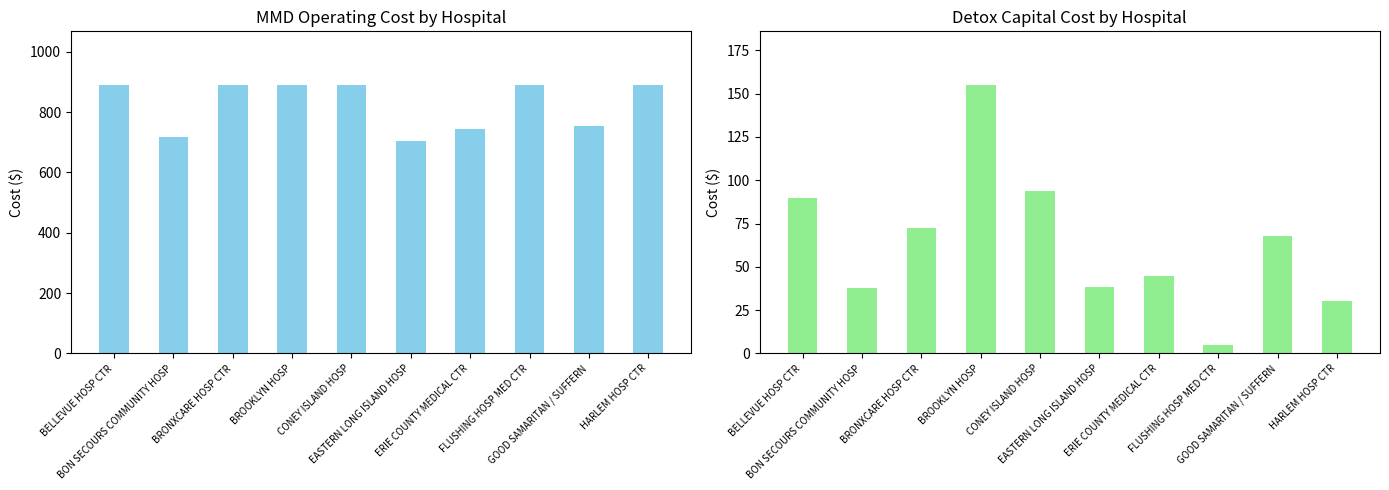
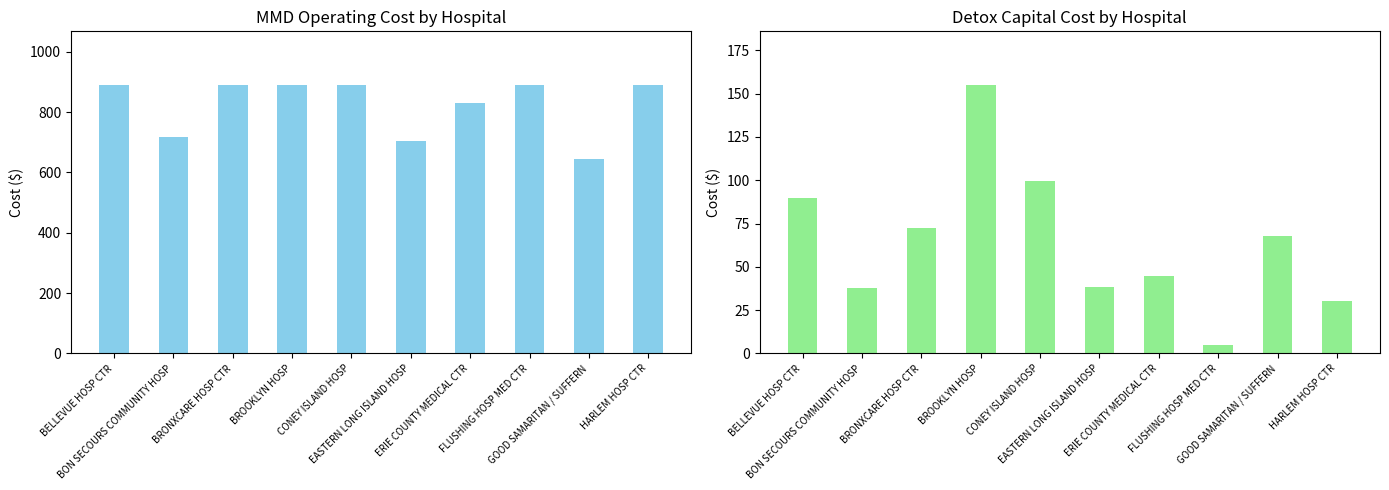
MMD Operating Cost by Hospital, ERIE COUNTY MEDICAL CTR: 750 -> 830
MMD Operating Cost by Hospital, GOOD SAMARITAN / SUFFERN: 750 -> 640
Detox Capital Cost by Hospital, CONEY ISLAND HOSP: 94 -> 99
